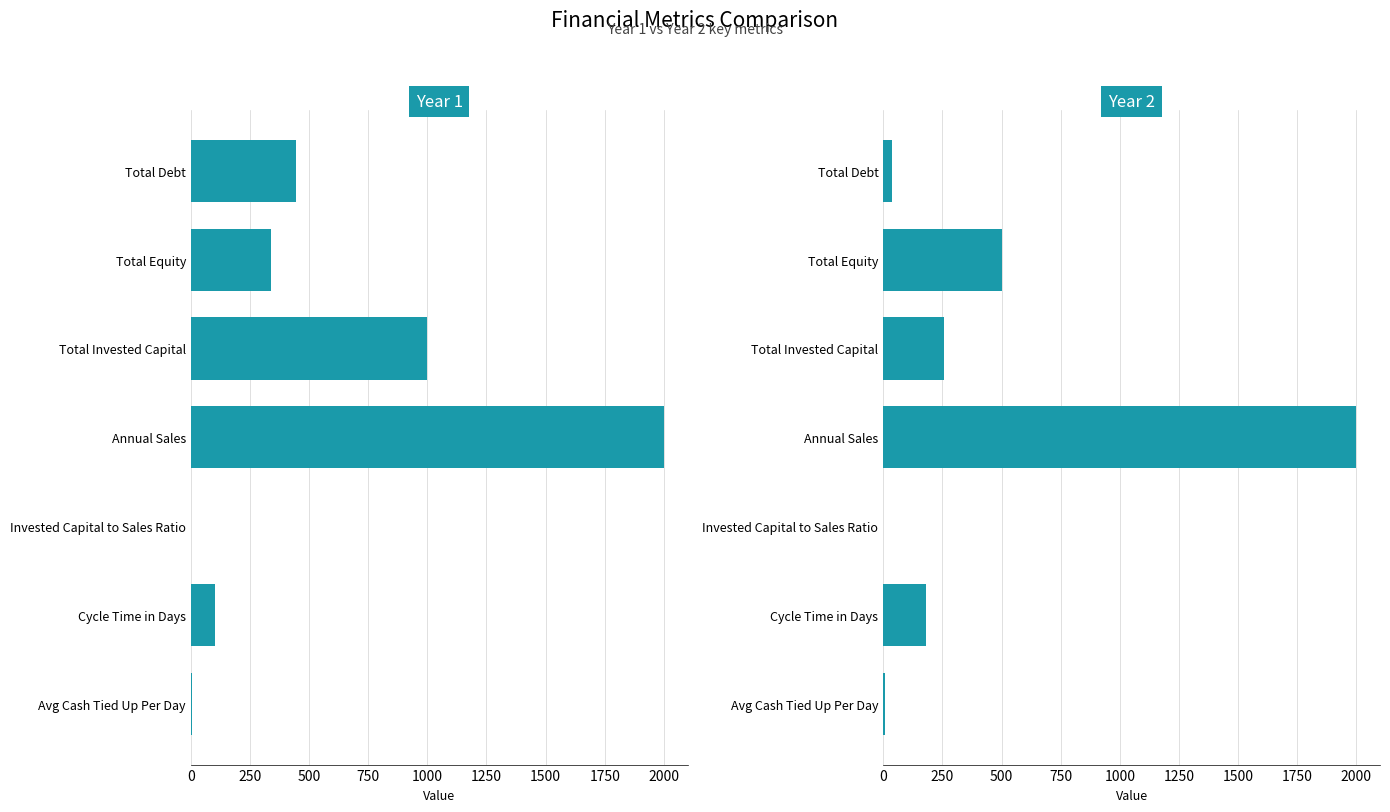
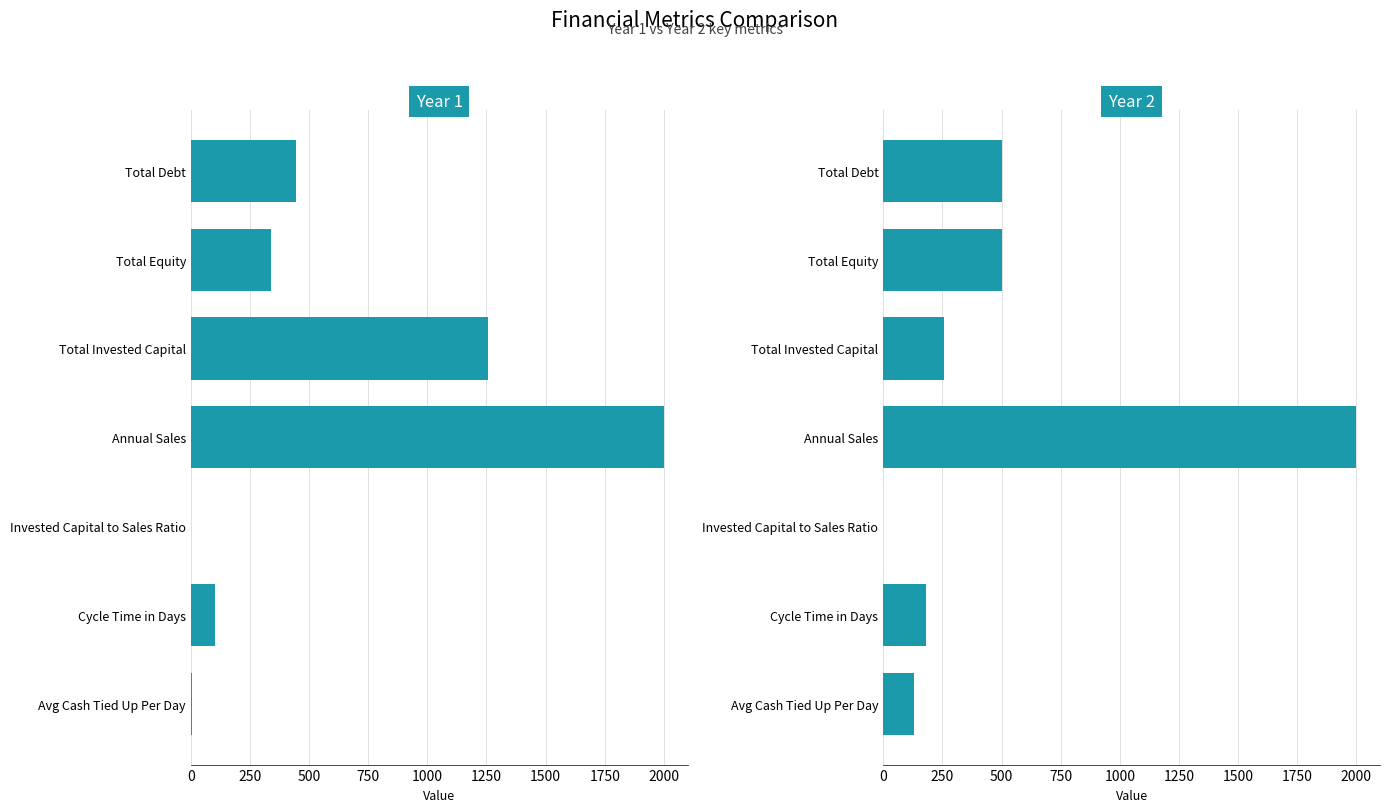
Year 1, Total Invested Capital: 1000 -> 1260
Year 2, Total Debt: 40 -> 500
Year 2, Avg Cash Tied Up Per Day: 10 -> 130
